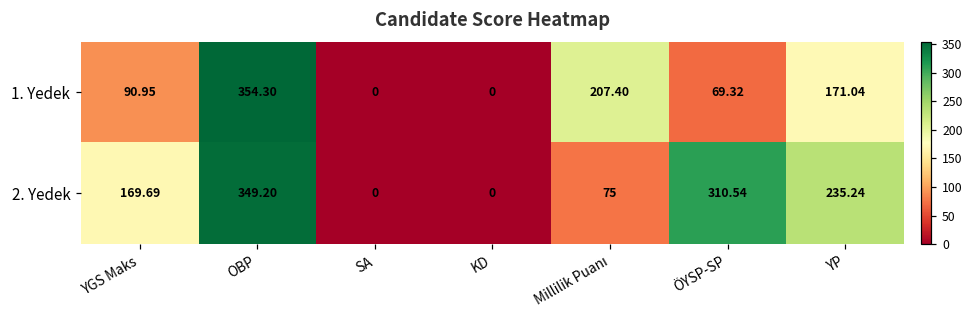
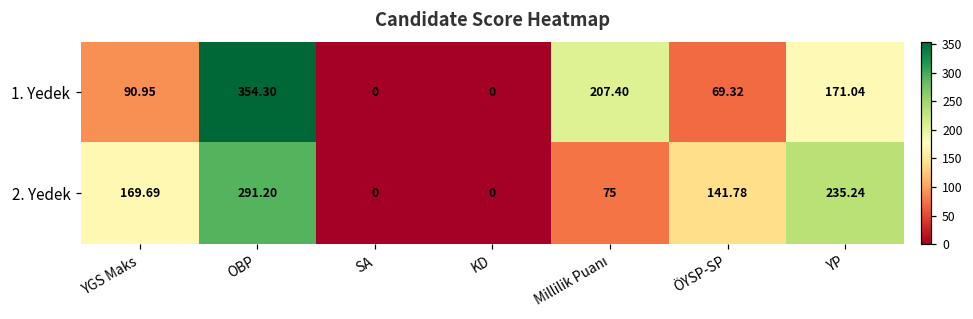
2. Yedek, OBP: 349.20 -> 291.20
2. Yedek, ÖYSP-SP: 310.54 -> 141.78
